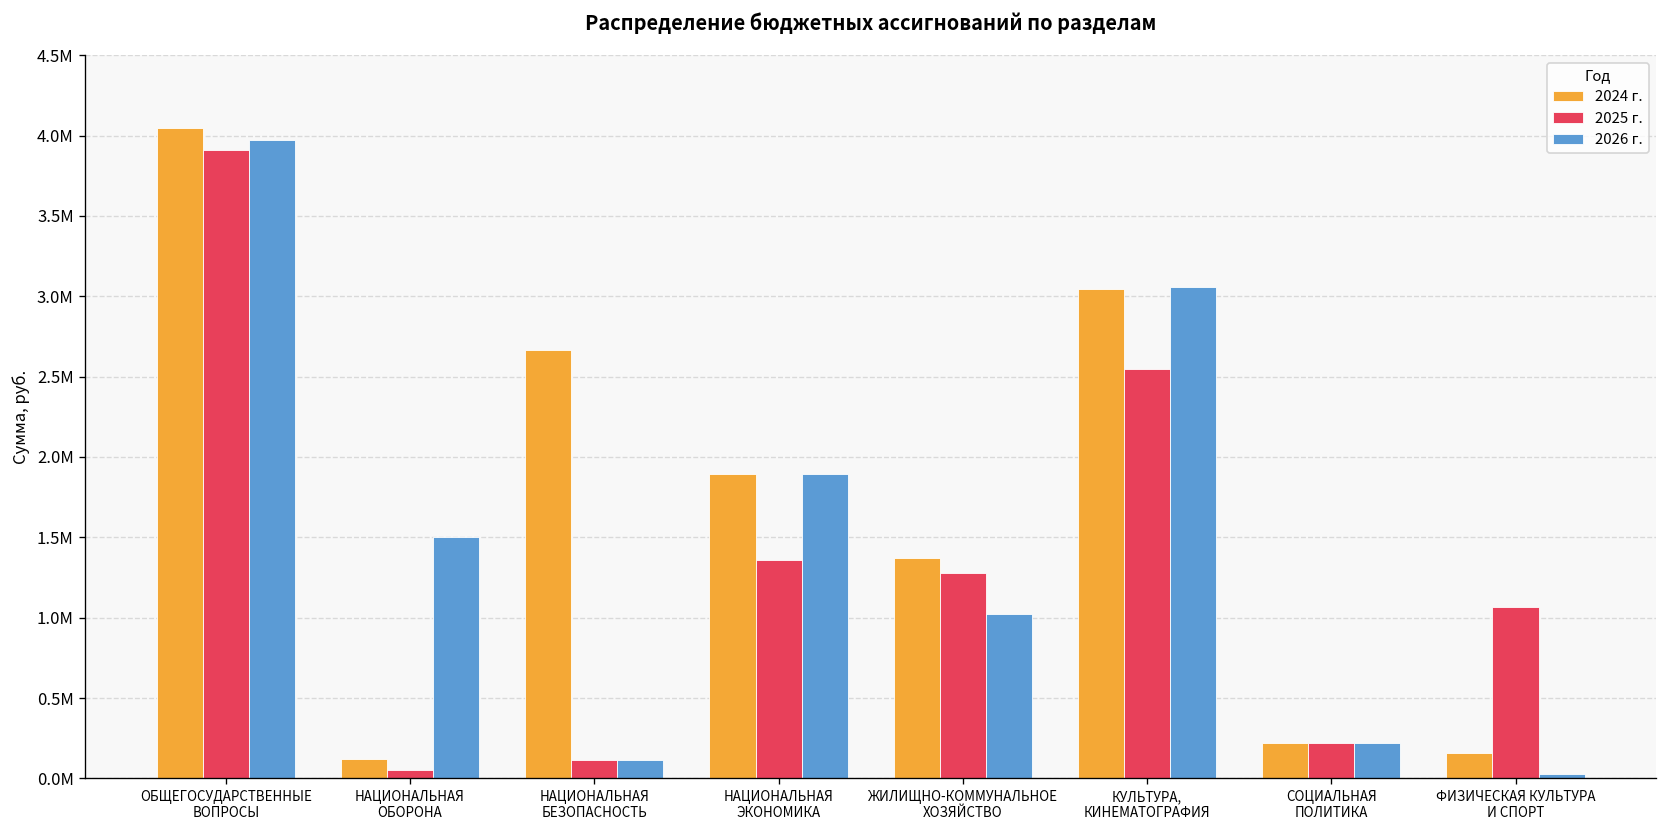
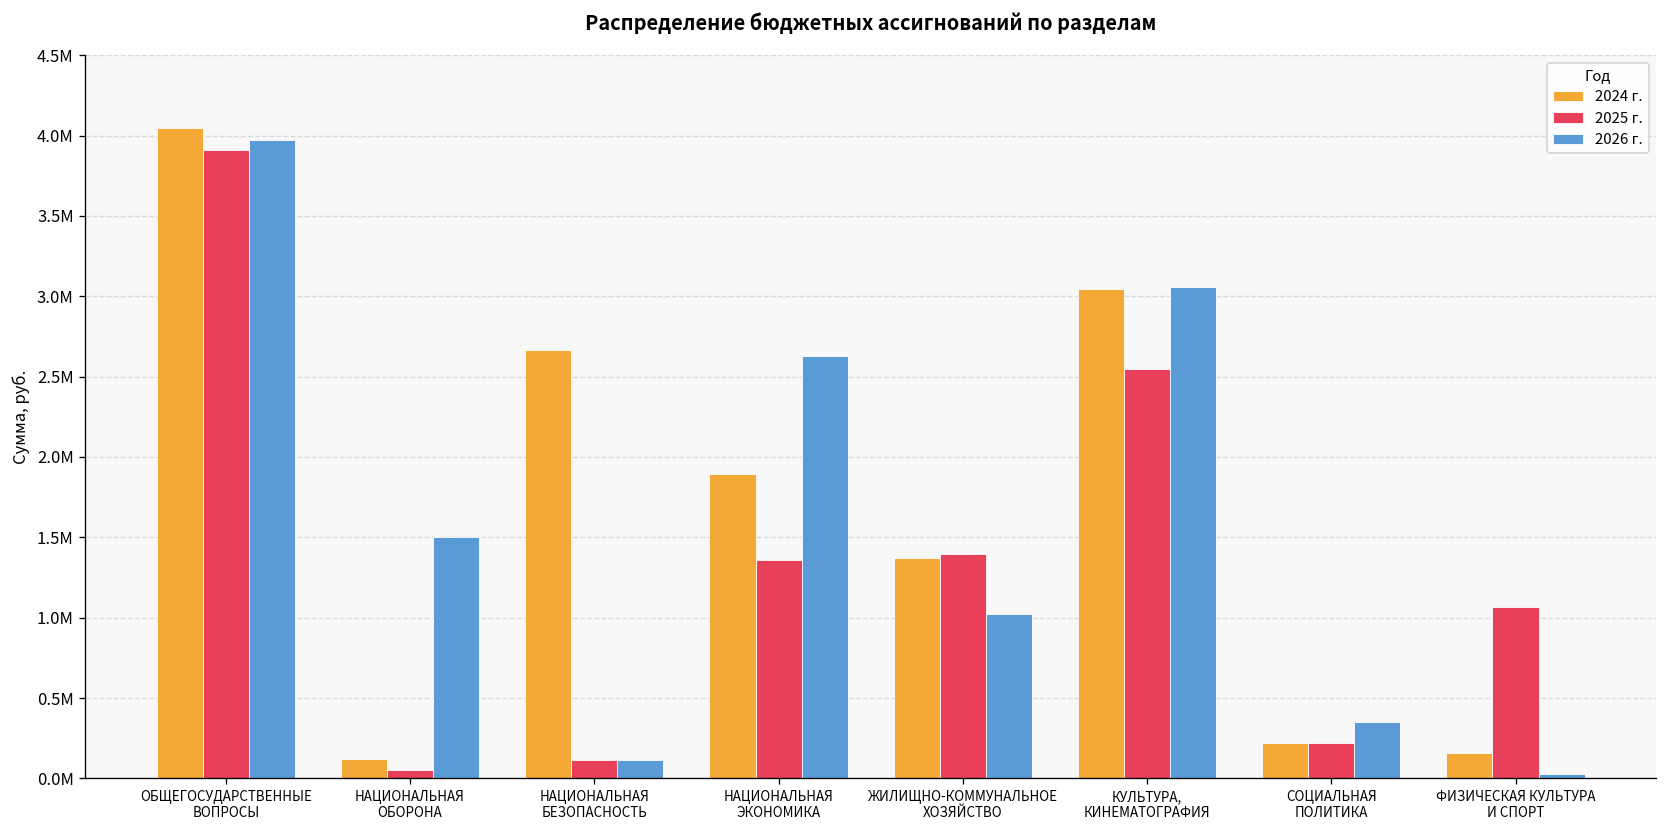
2026 г., НАЦИОНАЛЬНАЯ ЭКОНОМИКА: 1890000 -> 2630000
2025 г., ЖИЛИЩНО-КОММУНАЛЬНОЕ ХОЗЯЙСТВО: 1280000 -> 1390000
2026 г., СОЦИАЛЬНАЯ ПОЛИТИКА: 220000 -> 350000
